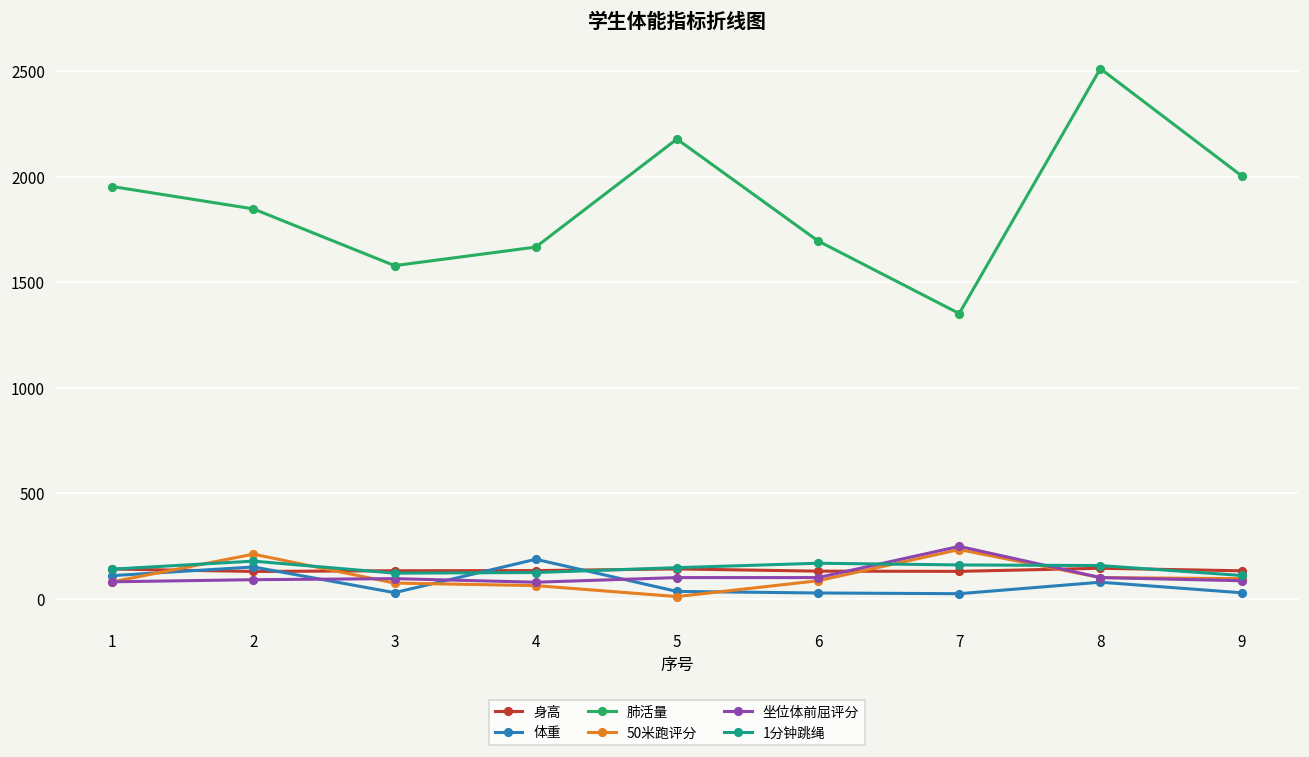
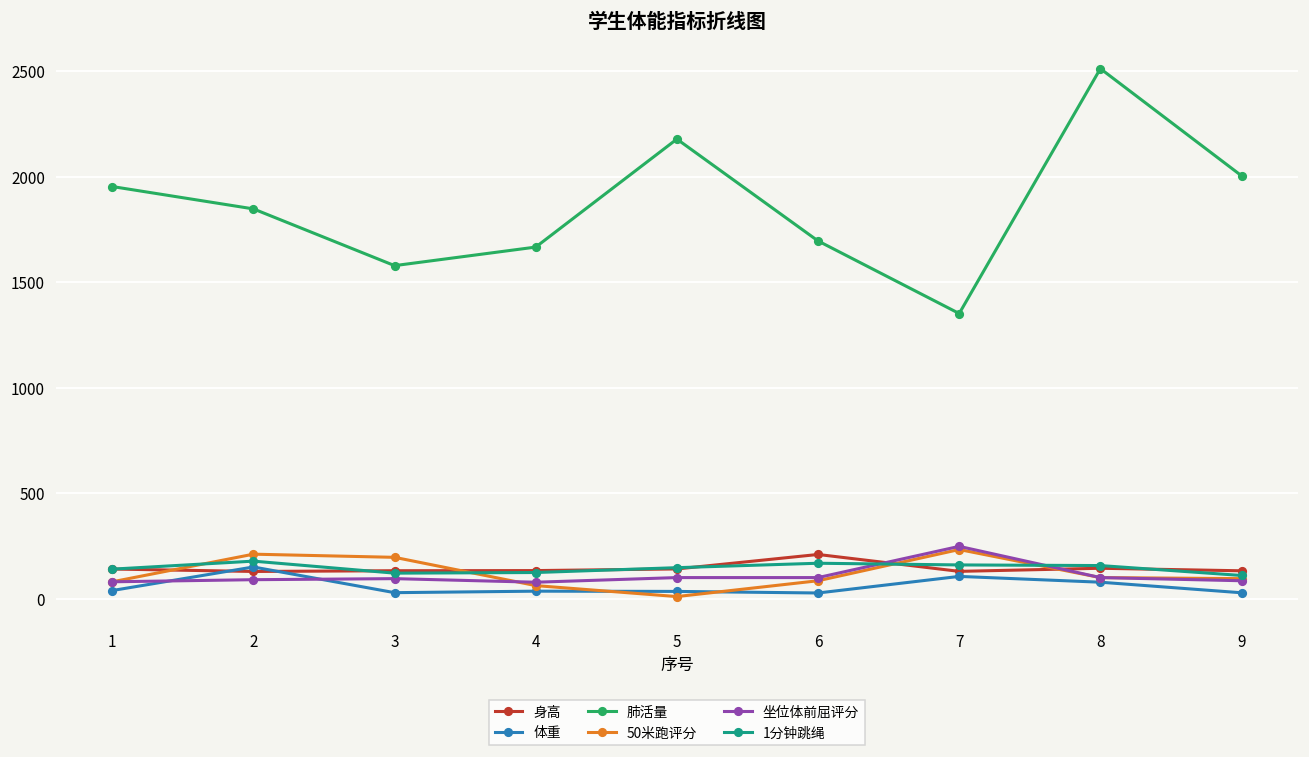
体重, 1: 110 -> 40
50米跑评分, 3: 70 -> 200
体重, 4: 190 -> 40
身高, 6: 130 -> 210
体重, 7: 20 -> 110
